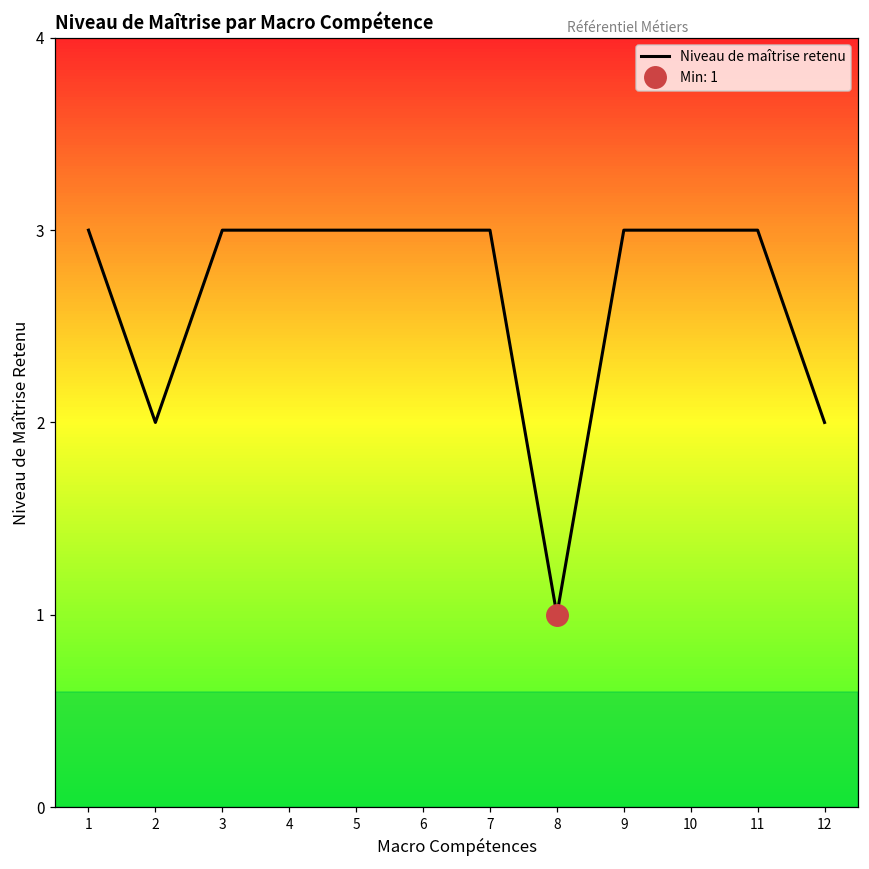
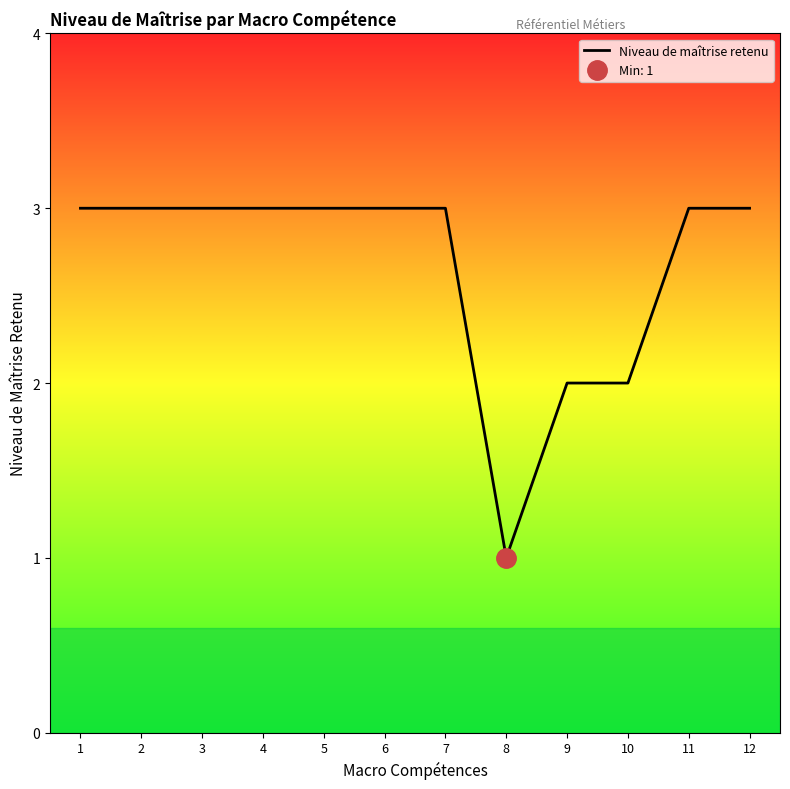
Niveau de maîtrise retenu, 2: 2 -> 3
Niveau de maîtrise retenu, 9: 3 -> 2
Niveau de maîtrise retenu, 10: 3 -> 2
Niveau de maîtrise retenu, 12: 2 -> 3
